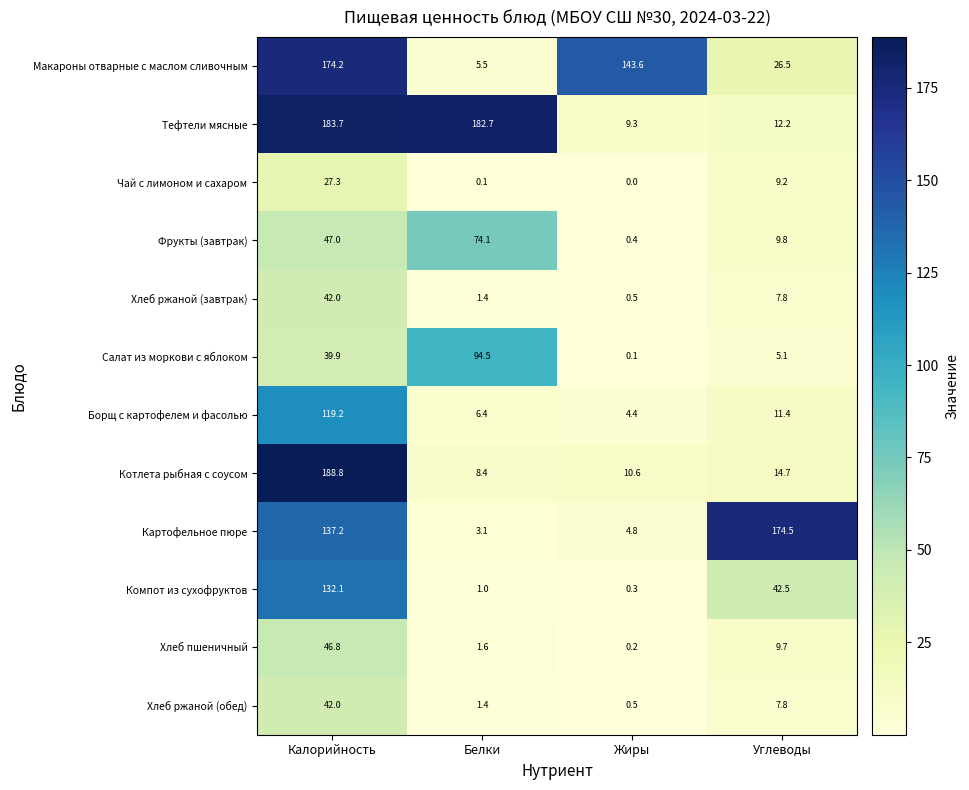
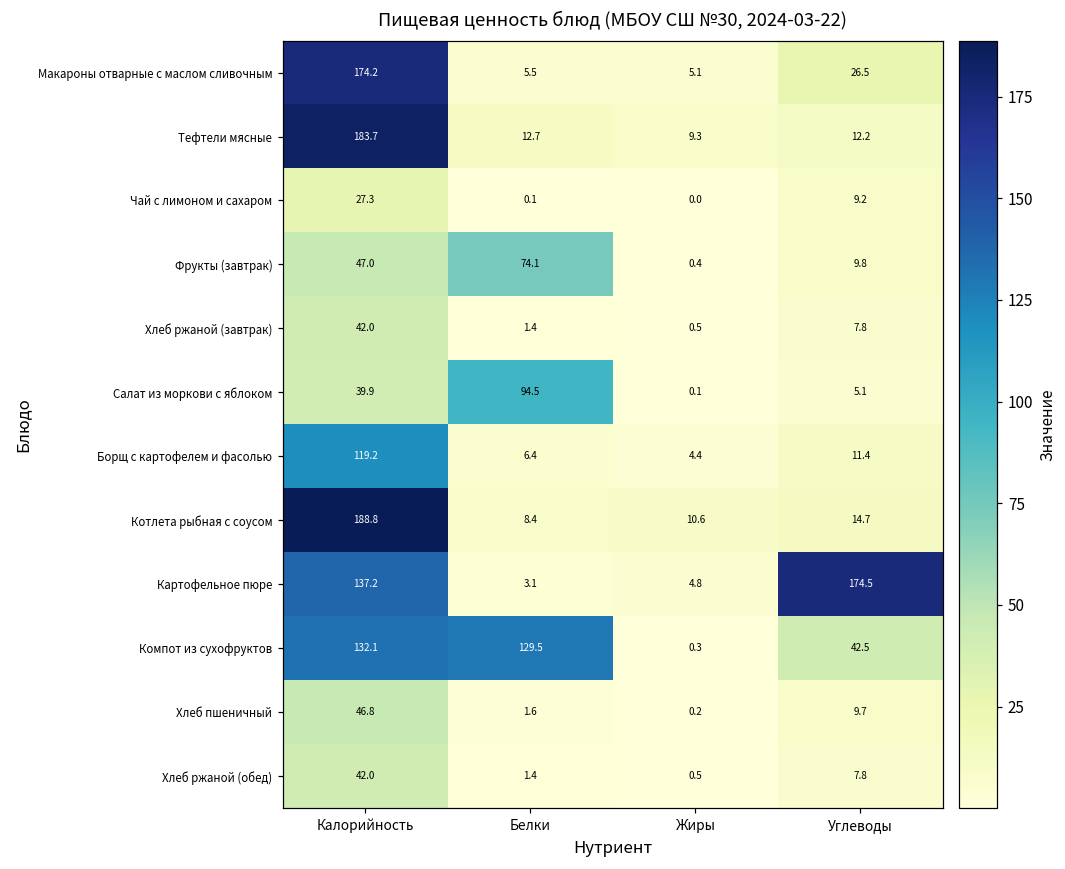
Макароны отварные с маслом сливочным, Жиры: 143.6 -> 5.1
Тефтели мясные, Белки: 182.7 -> 12.7
Компот из сухофруктов, Белки: 1.0 -> 129.5
